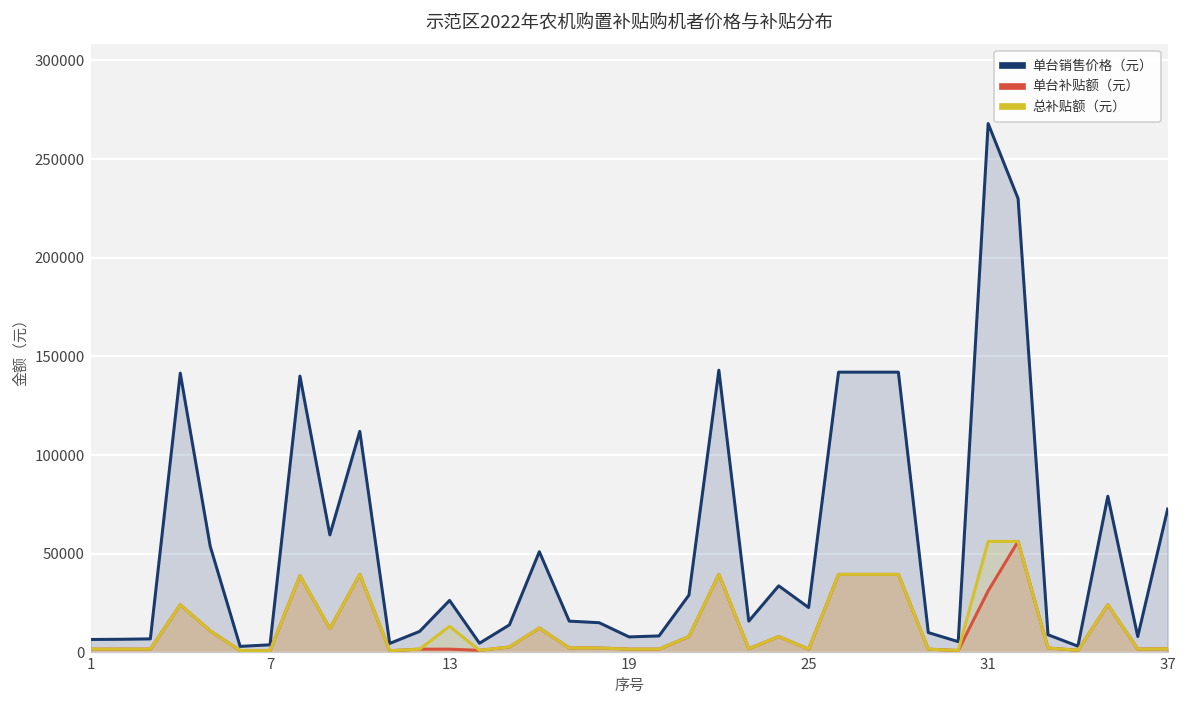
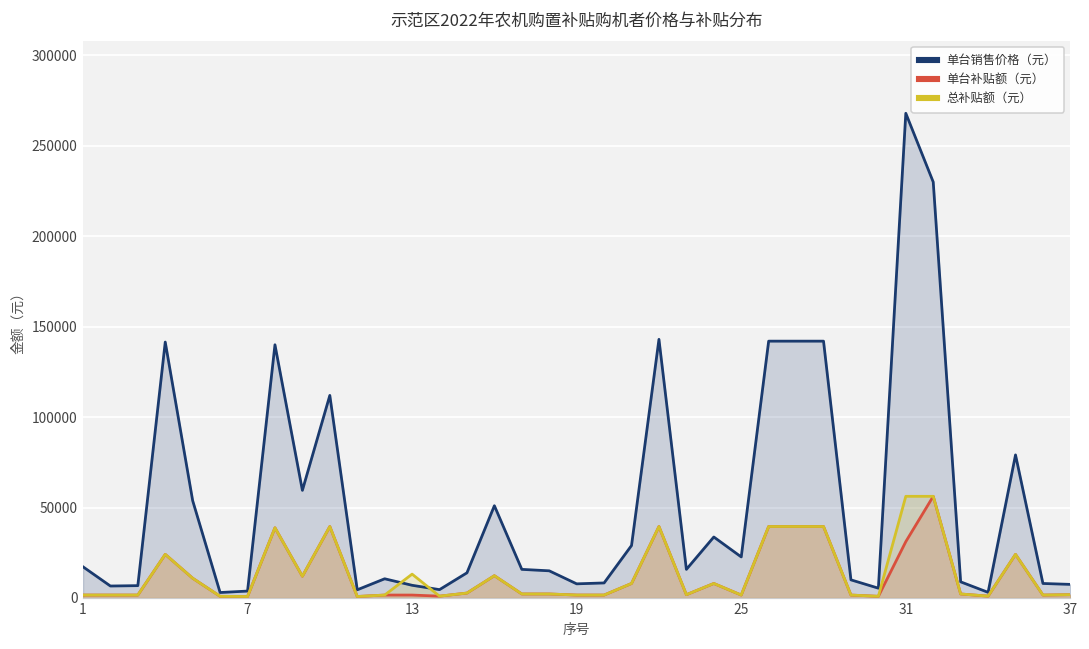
单台销售价格（元）, 1: 7000 -> 17000
单台销售价格（元）, 13: 26000 -> 7000
单台销售价格（元）, 37: 73000 -> 8000
